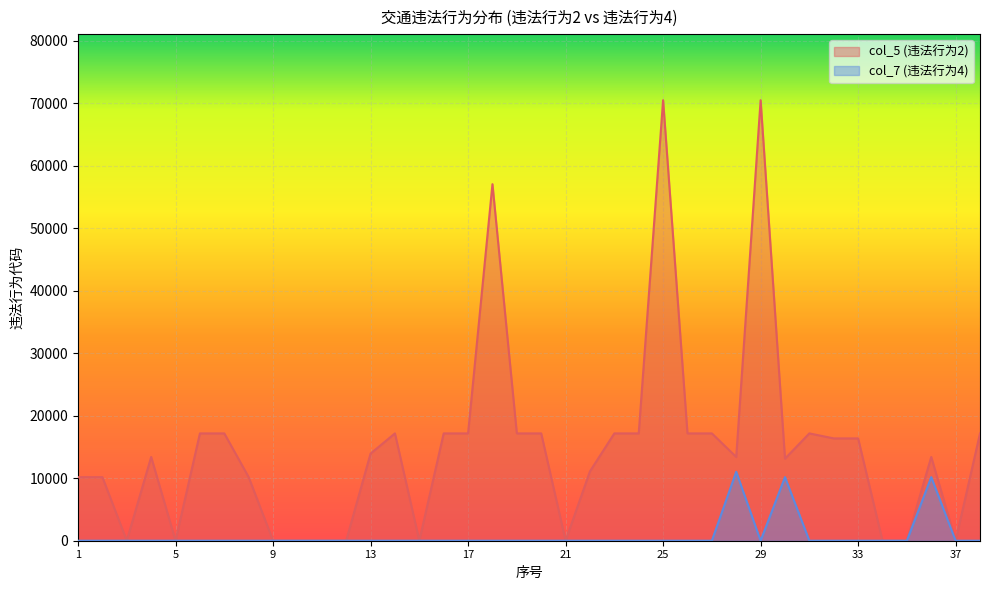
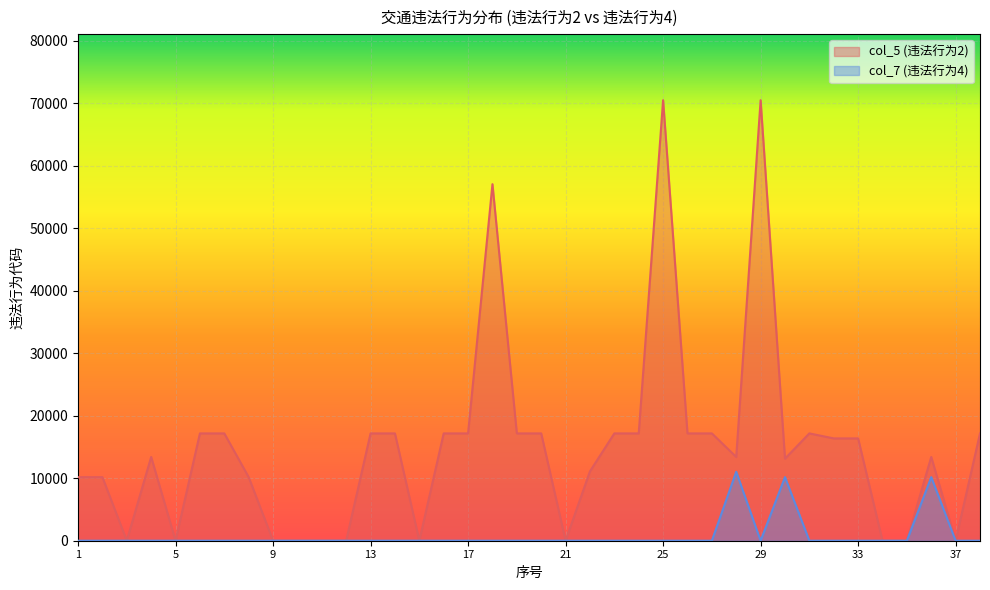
col_5 (违法行为2), 13: 14000 -> 17000
